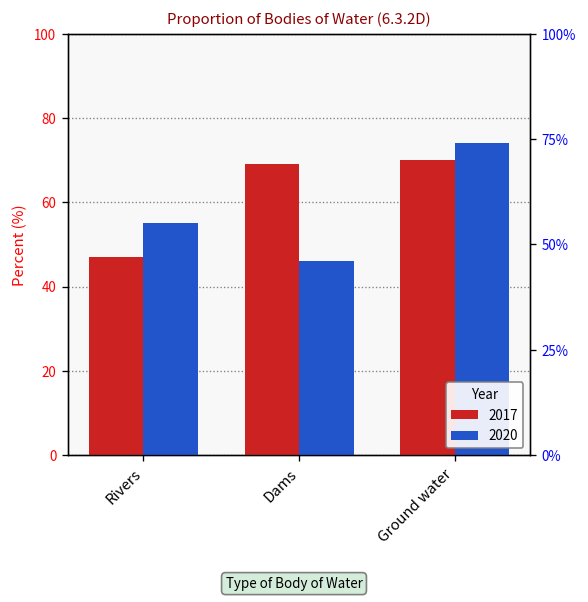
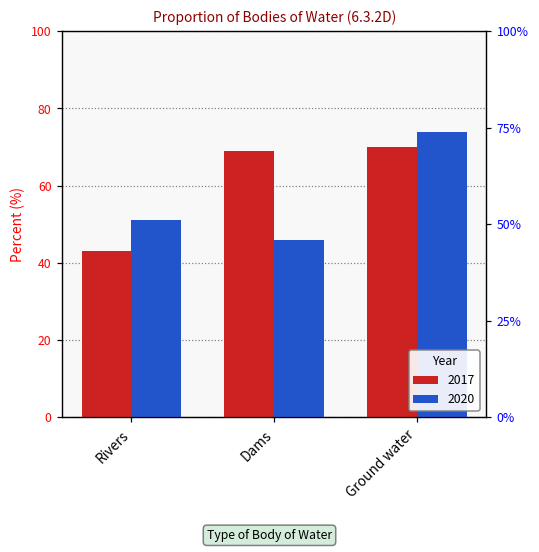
2017, Rivers: 47 -> 43
2020, Rivers: 55 -> 51
